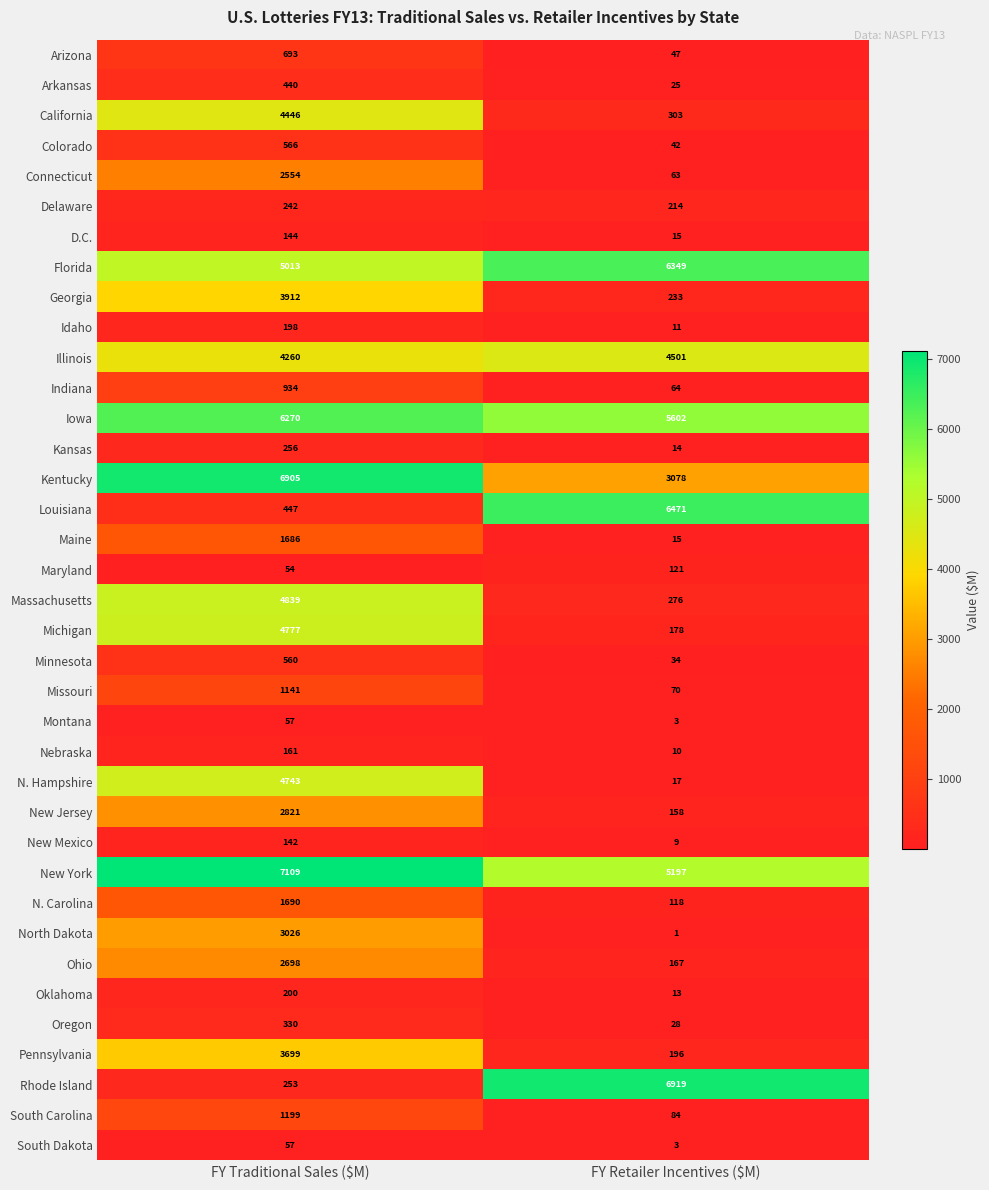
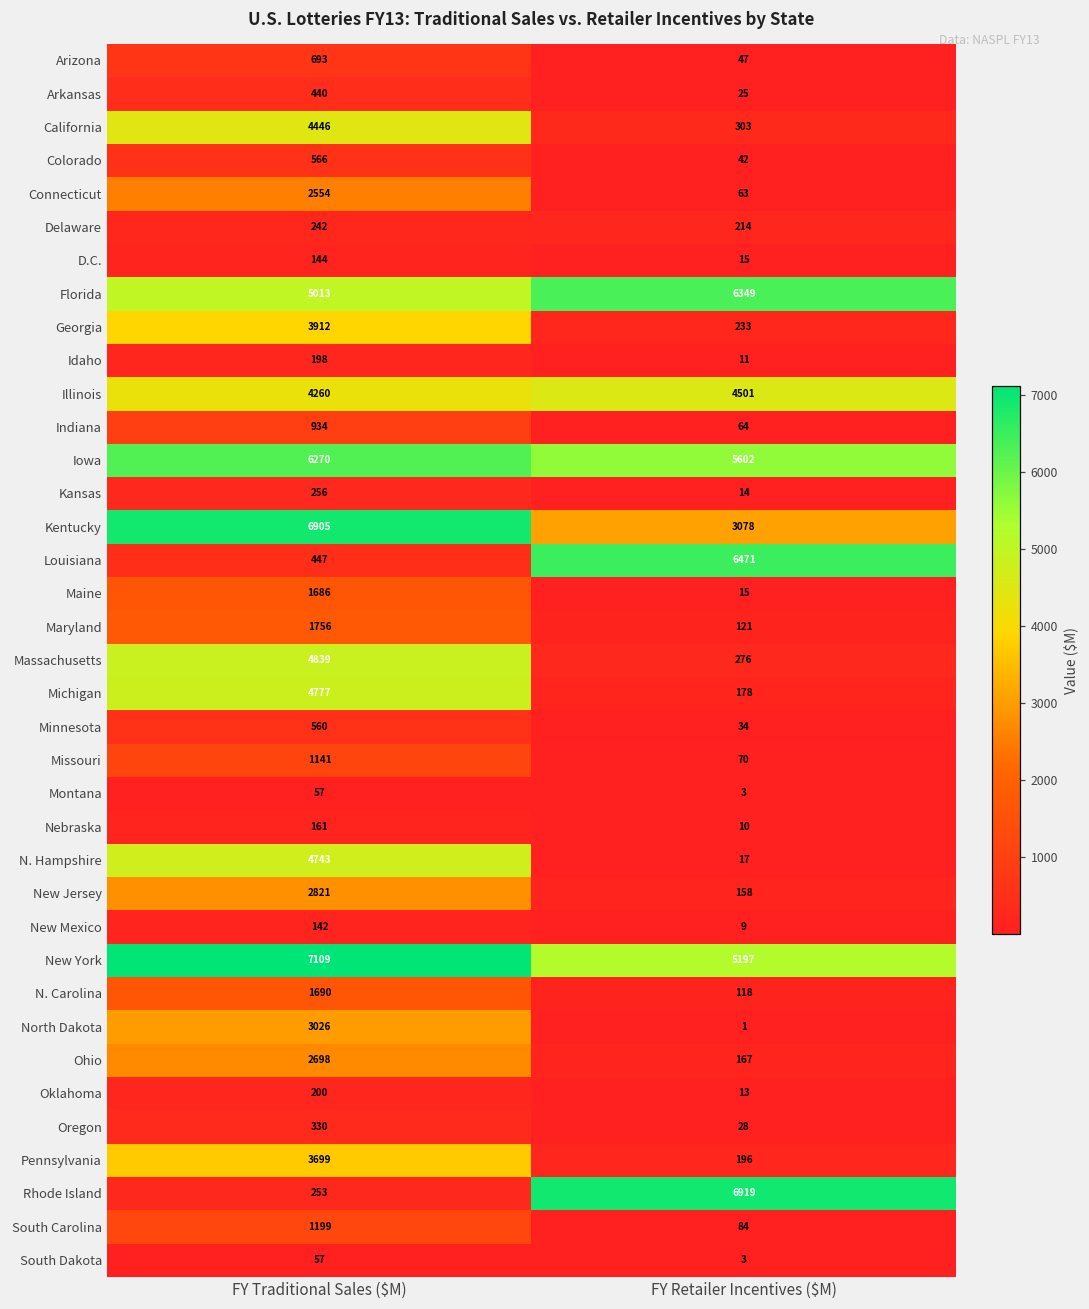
Maryland, FY Traditional Sales ($M): 54 -> 1756
